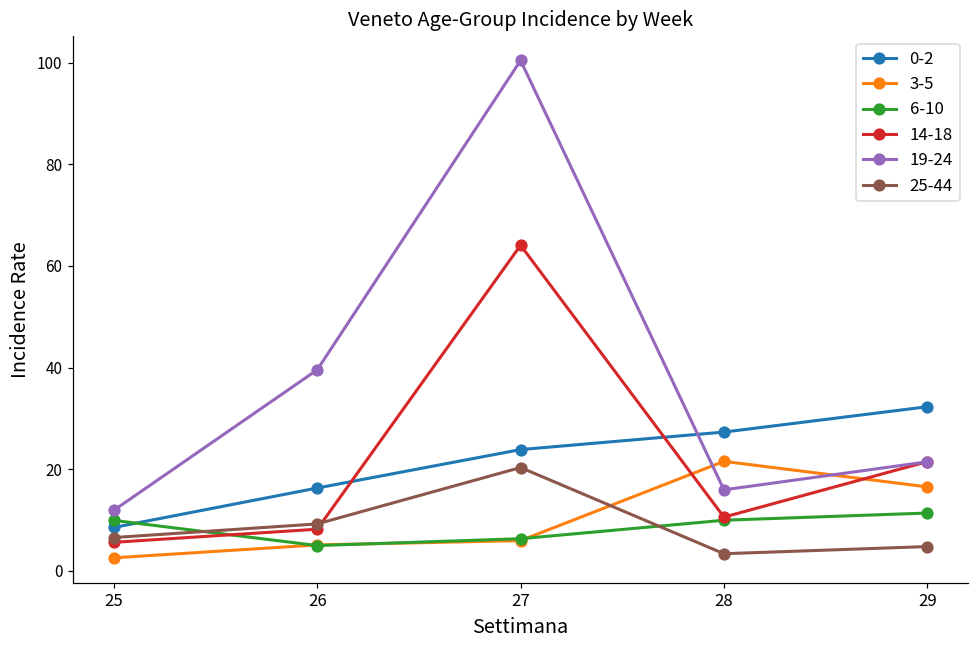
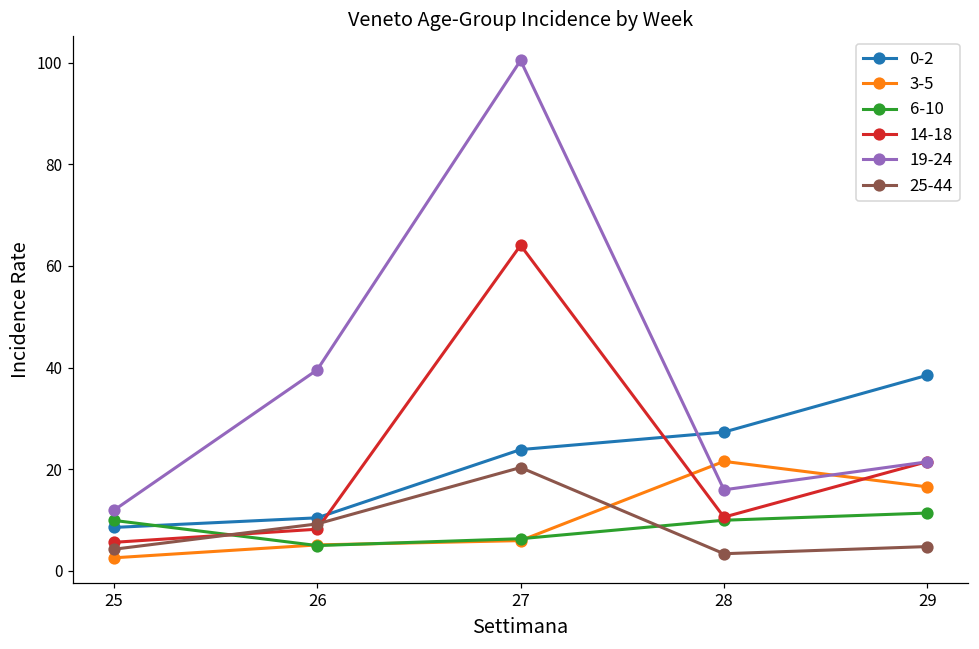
25-44, 25: 7 -> 4
0-2, 26: 16 -> 10
0-2, 29: 32 -> 38
